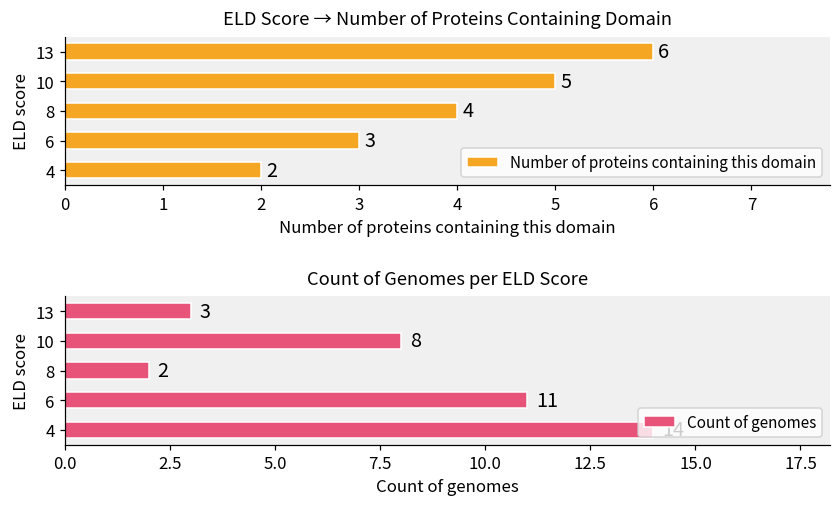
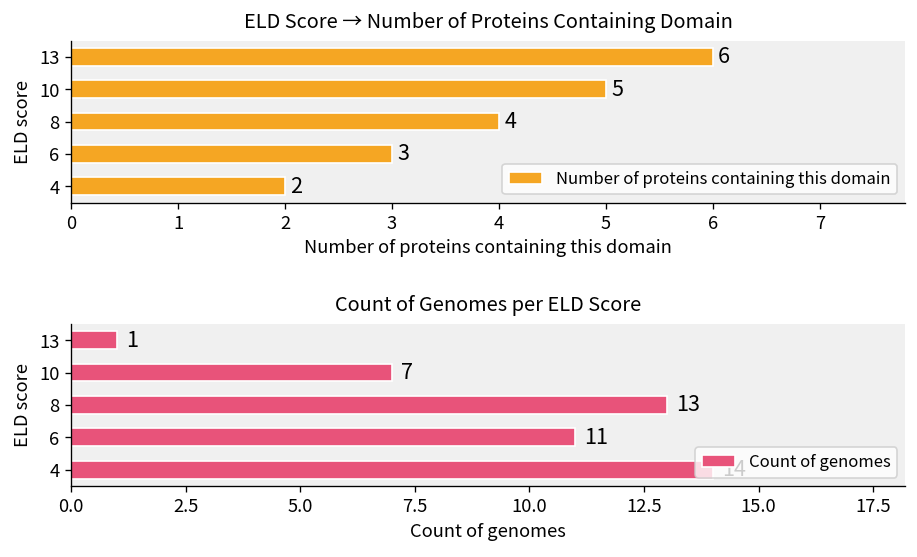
Count of Genomes per ELD Score, 13: 3 -> 1
Count of Genomes per ELD Score, 10: 8 -> 7
Count of Genomes per ELD Score, 8: 2 -> 13
